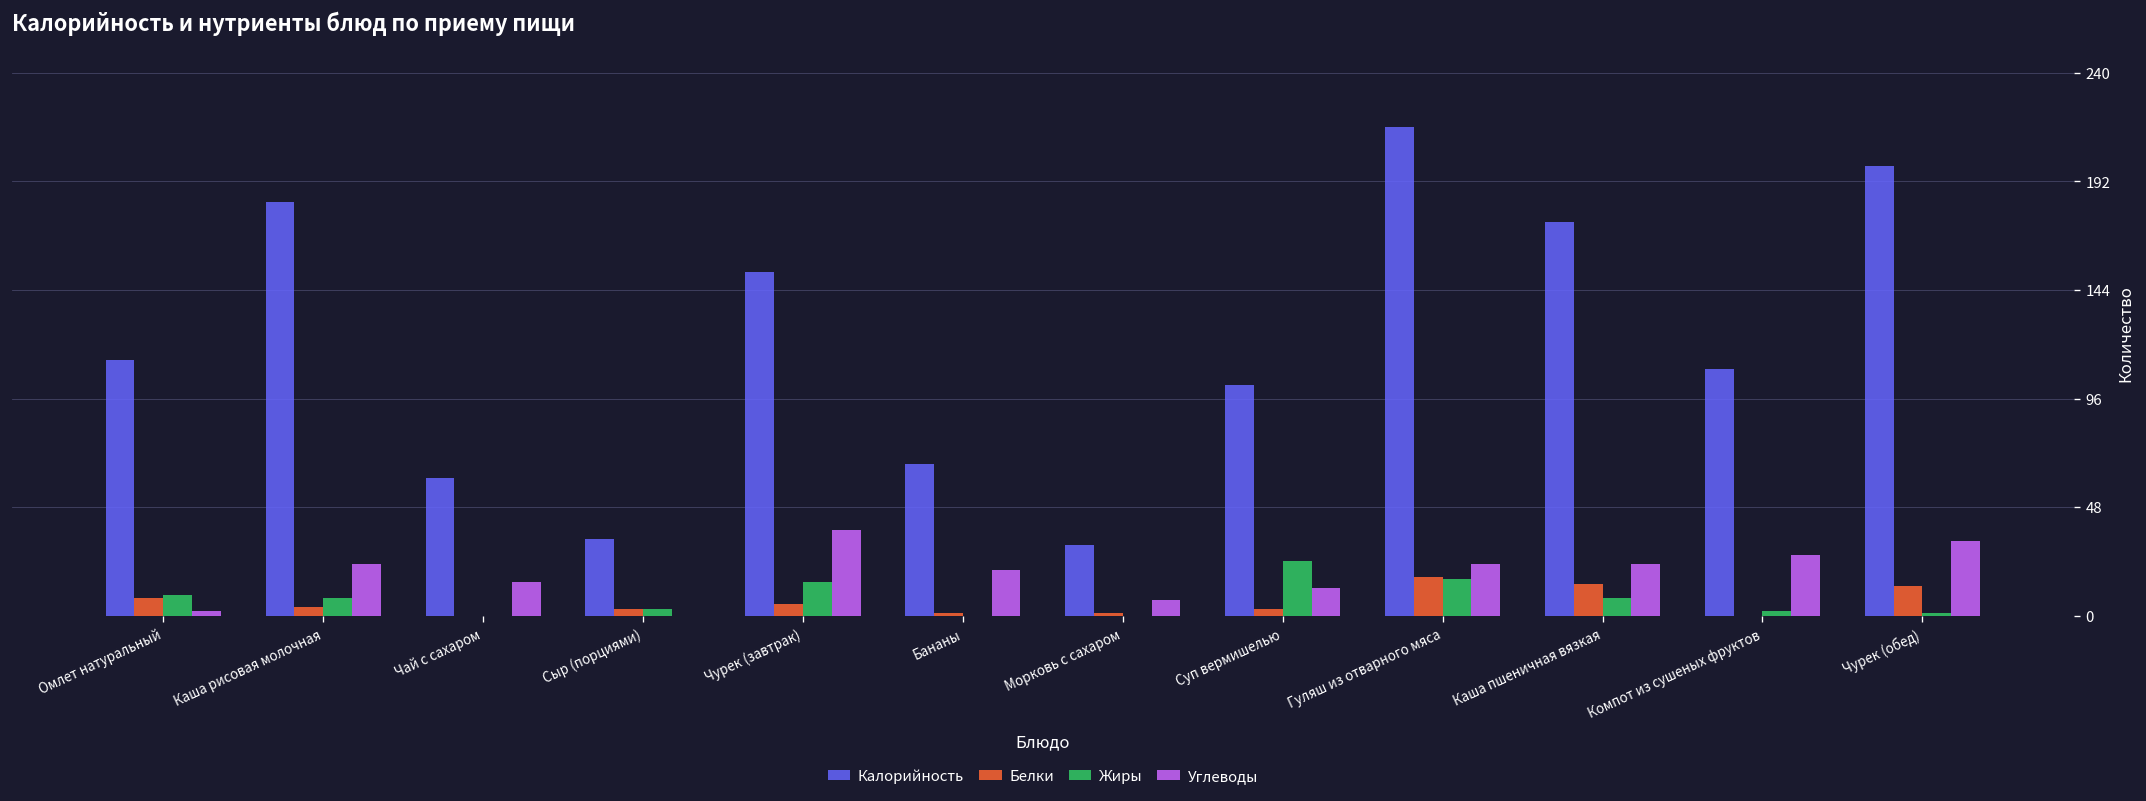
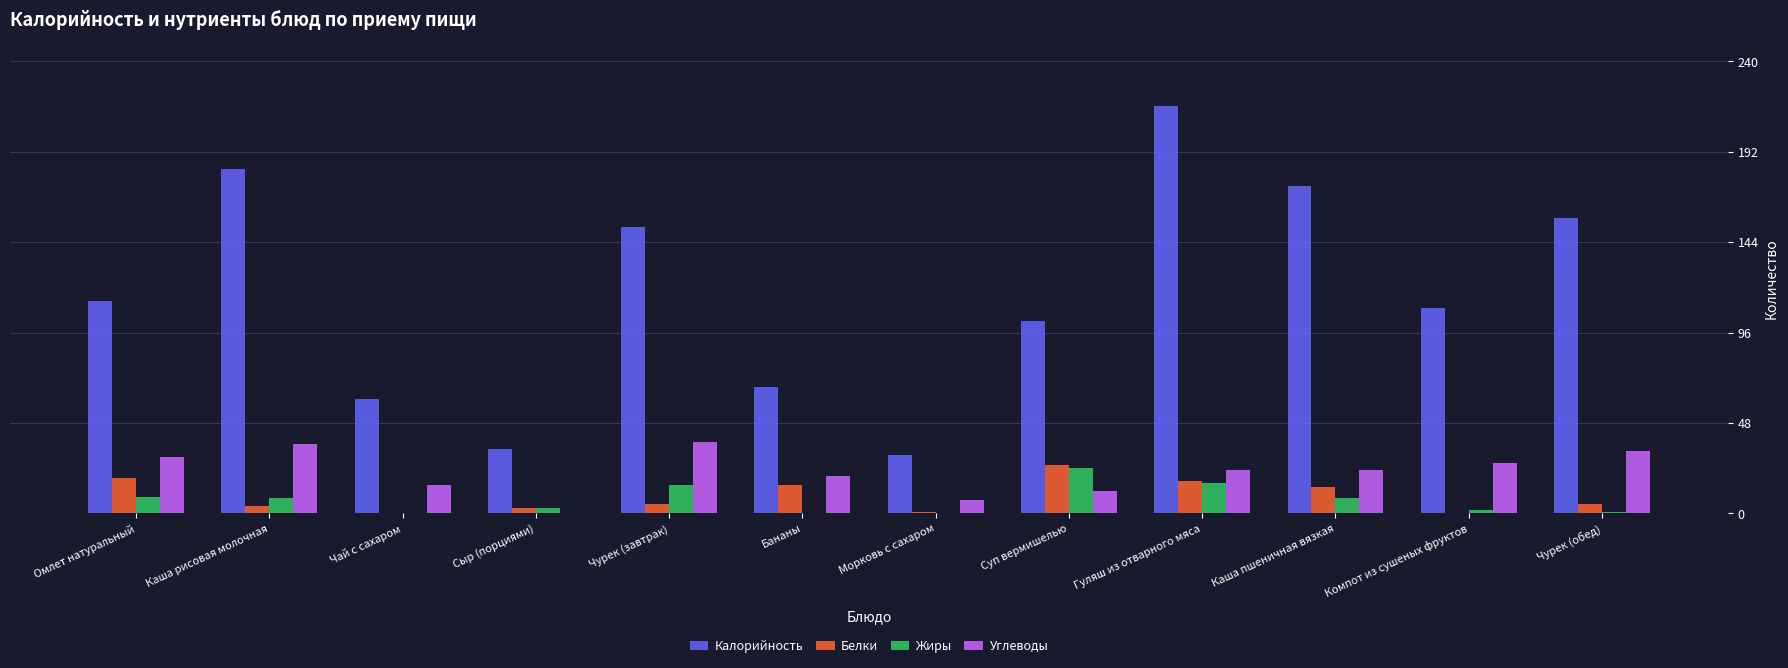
Белки, Омлет натуральный: 8 -> 19
Углеводы, Омлет натуральный: 2 -> 30
Углеводы, Каша рисовая молочная: 23 -> 37
Белки, Бананы: 1 -> 15
Белки, Суп вермишелью: 3 -> 26
Калорийность, Чурек (обед): 199 -> 157
Белки, Чурек (обед): 13 -> 5
